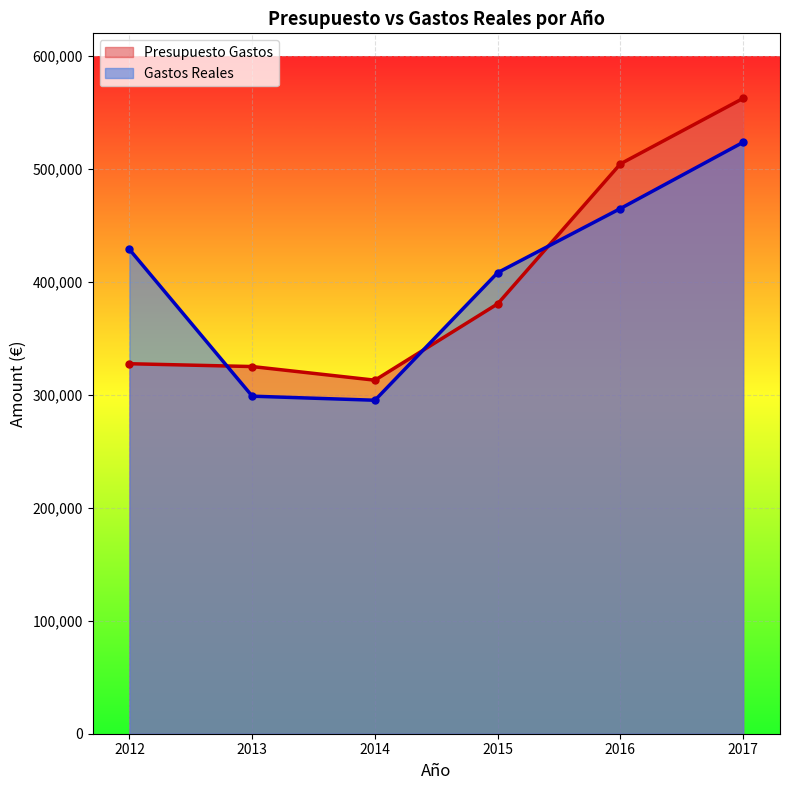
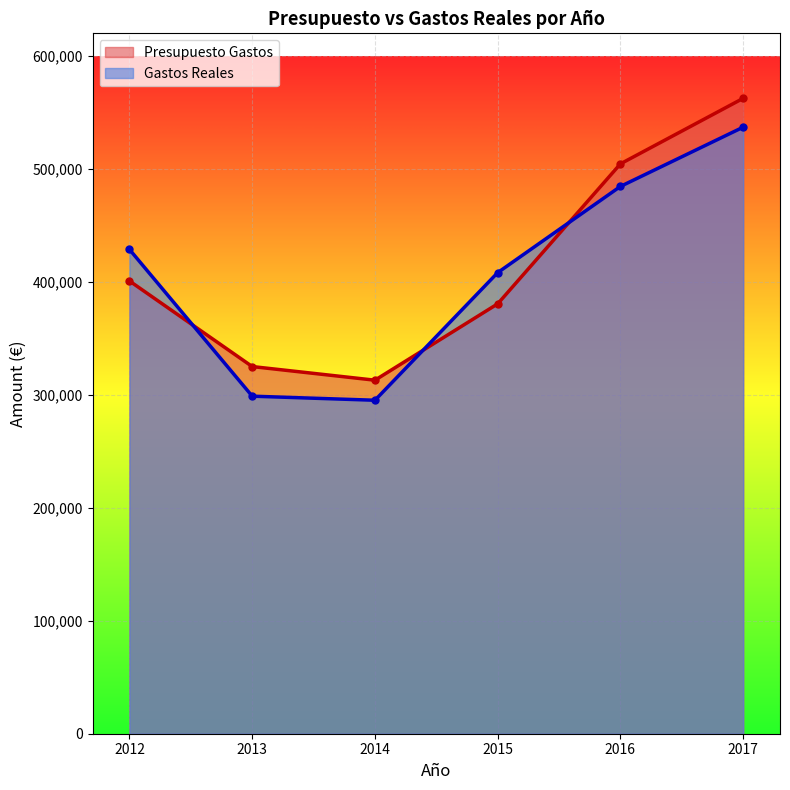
Presupuesto Gastos, 2012: 328,000 -> 401,000
Gastos Reales, 2016: 465,000 -> 484,000
Gastos Reales, 2017: 524,000 -> 537,000
